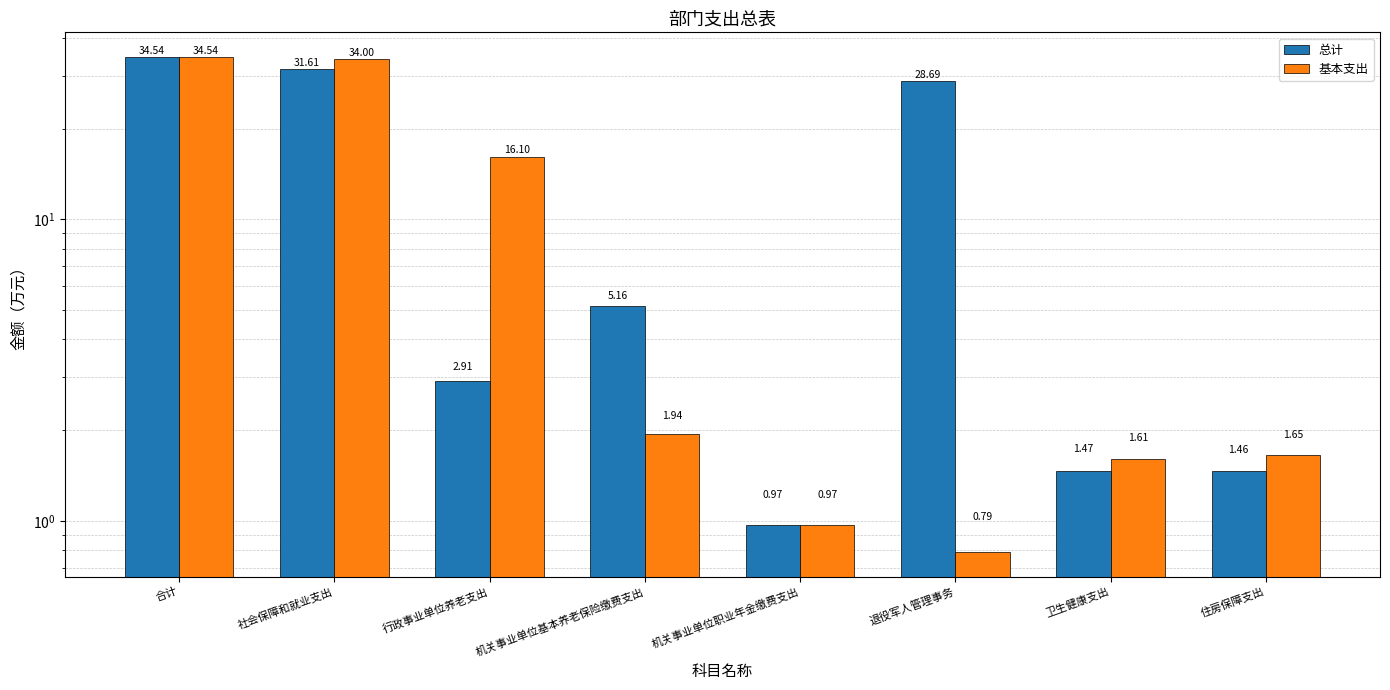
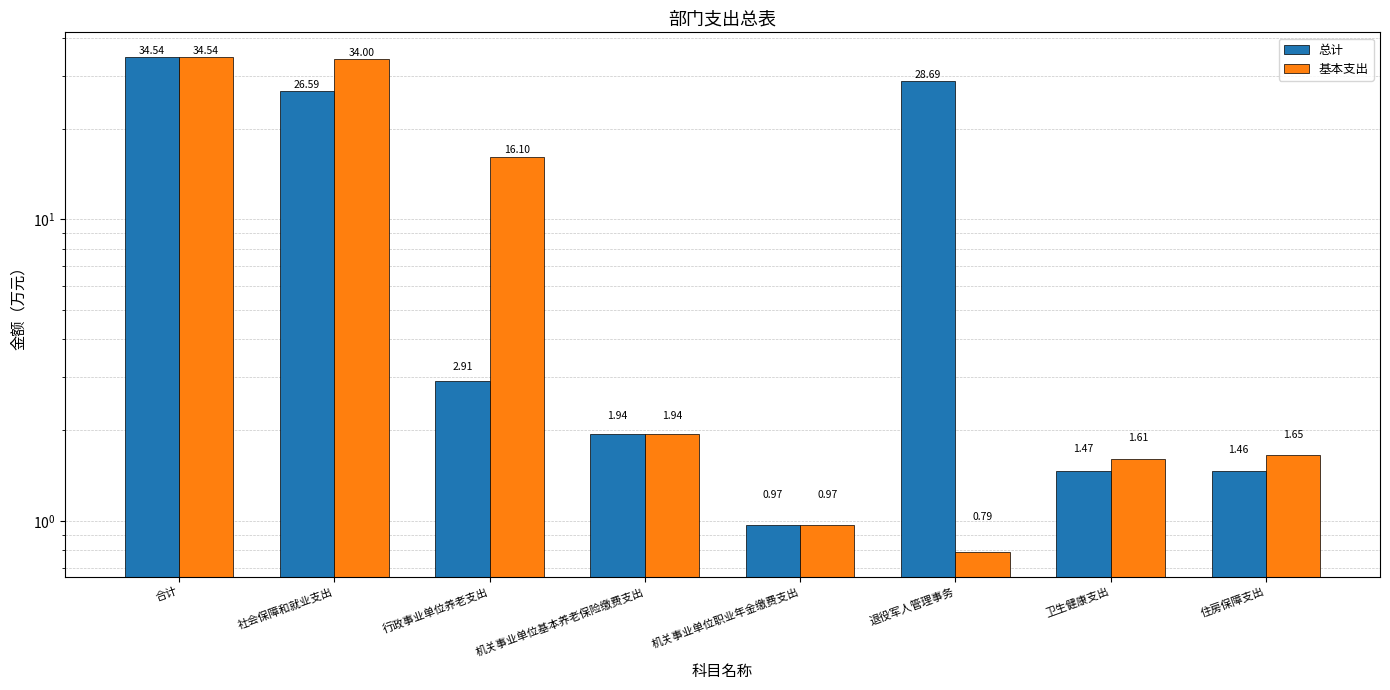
总计, 社会保障和就业支出: 31.61 -> 26.59
总计, 机关事业单位基本养老保险缴费支出: 5.16 -> 1.94
